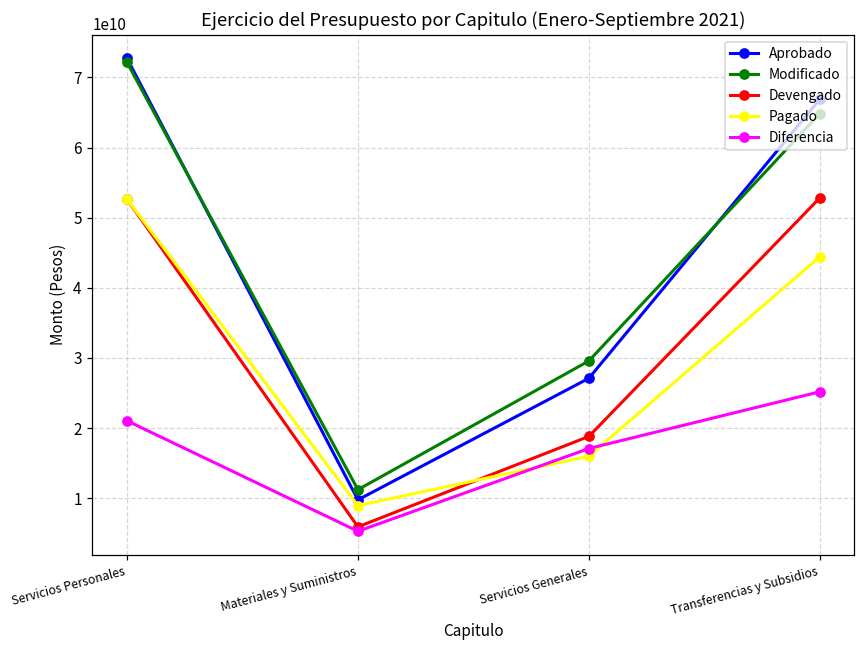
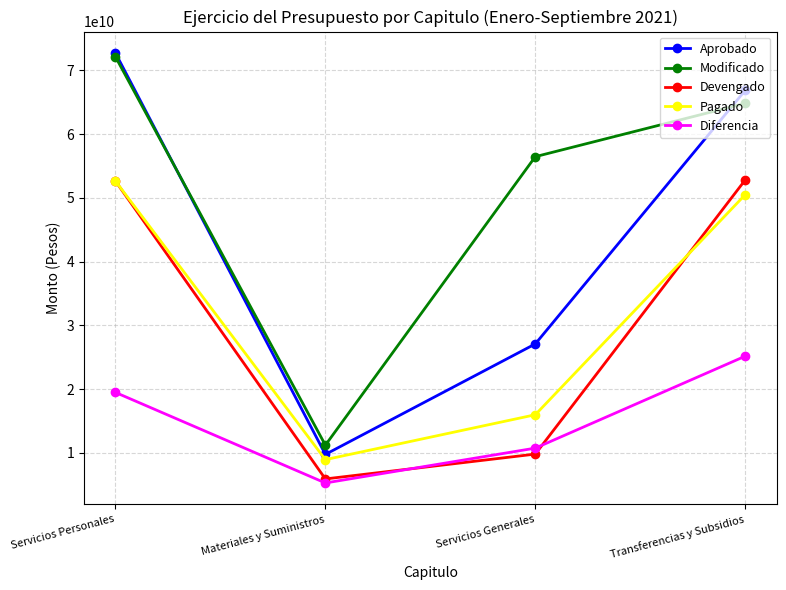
Diferencia, Servicios Personales: 21000000000 -> 19000000000
Modificado, Servicios Generales: 30000000000 -> 56000000000
Devengado, Servicios Generales: 19000000000 -> 10000000000
Diferencia, Servicios Generales: 17000000000 -> 11000000000
Pagado, Transferencias y Subsidios: 44000000000 -> 51000000000
